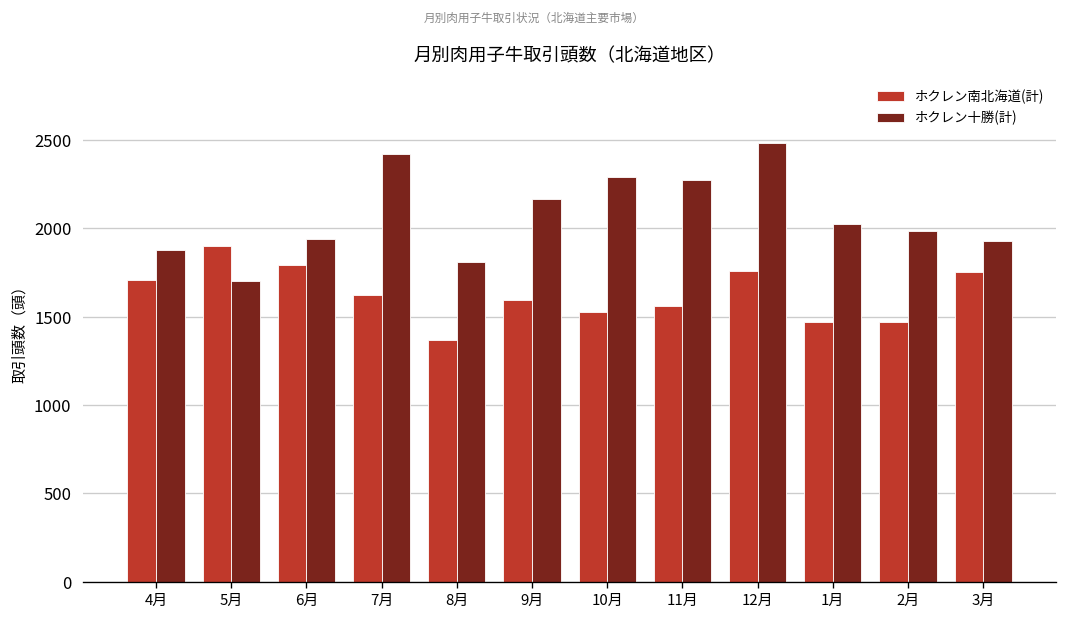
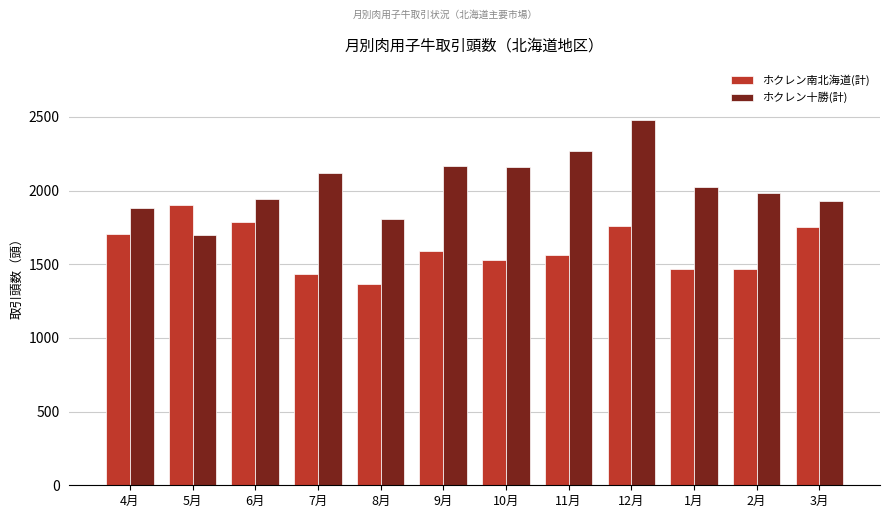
ホクレン南北海道(計), 7月: 1620 -> 1430
ホクレン十勝(計), 7月: 2420 -> 2120
ホクレン十勝(計), 10月: 2290 -> 2160
